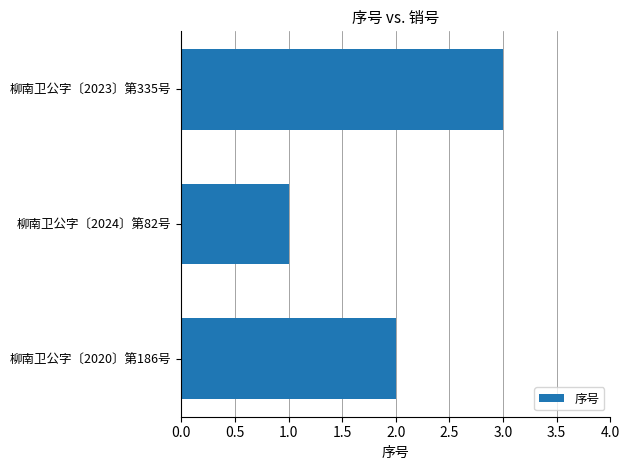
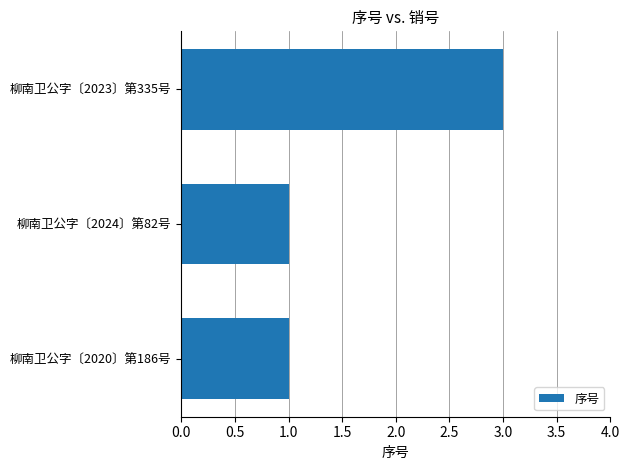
柳南卫公字〔2020〕第186号: 2 -> 1
